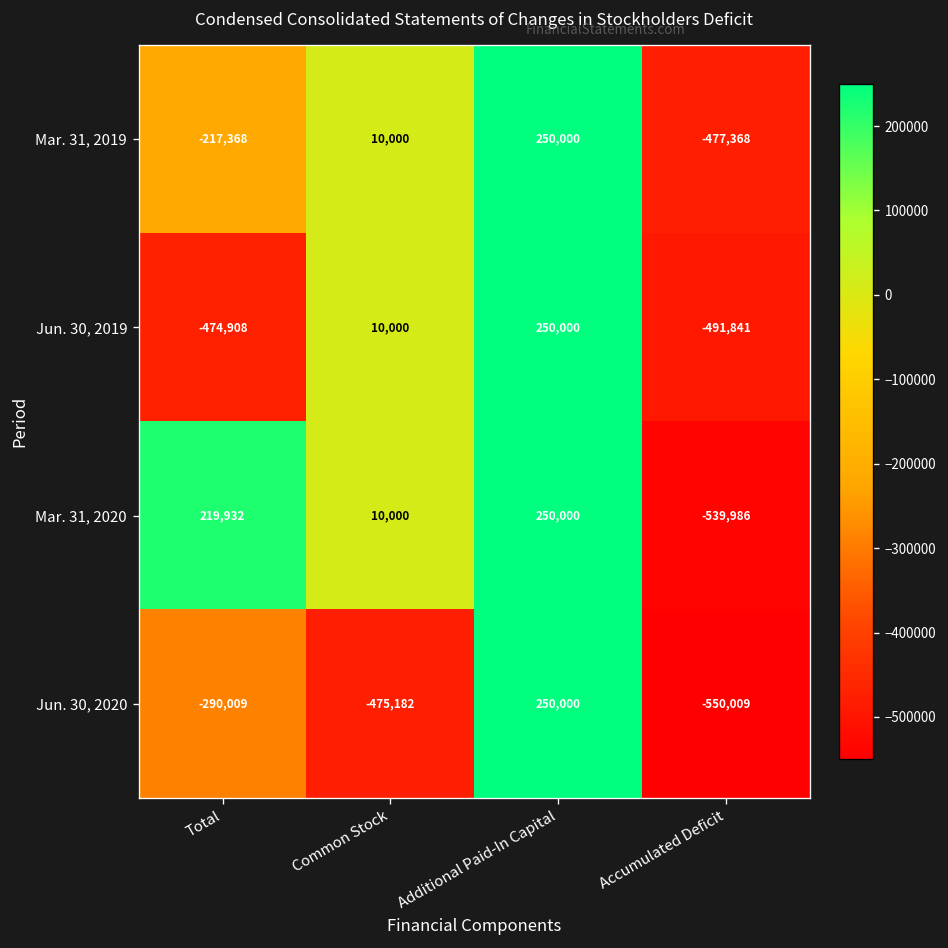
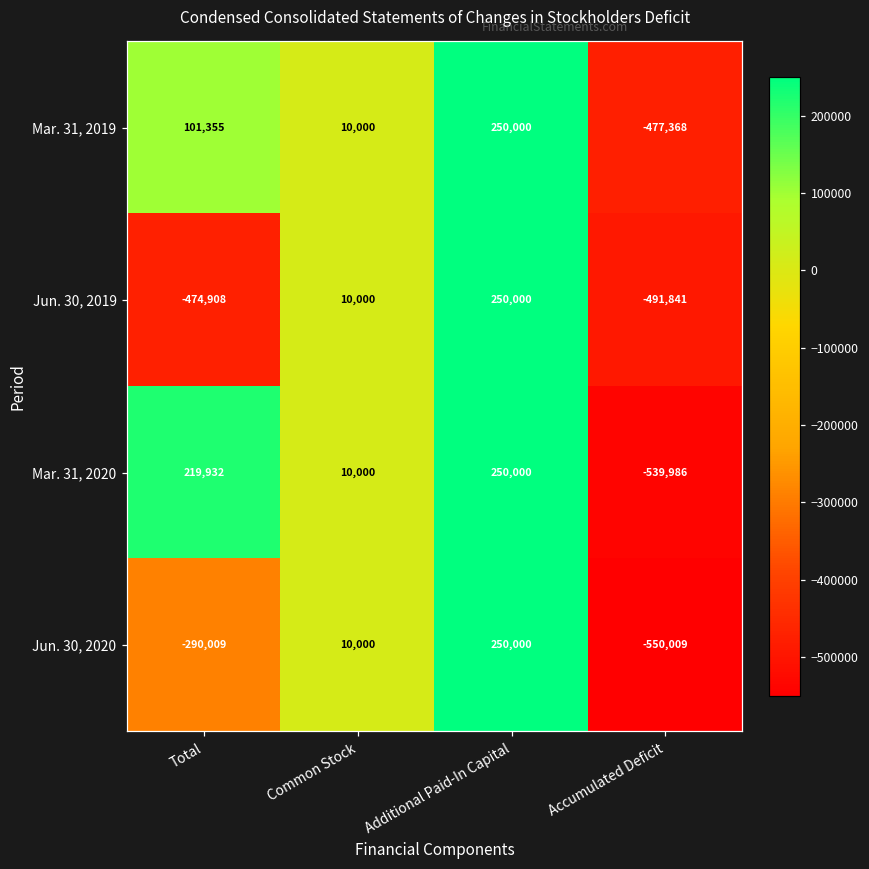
Mar. 31, 2019, Total: -217,368 -> 101,355
Jun. 30, 2020, Common Stock: -475,182 -> 10,000
